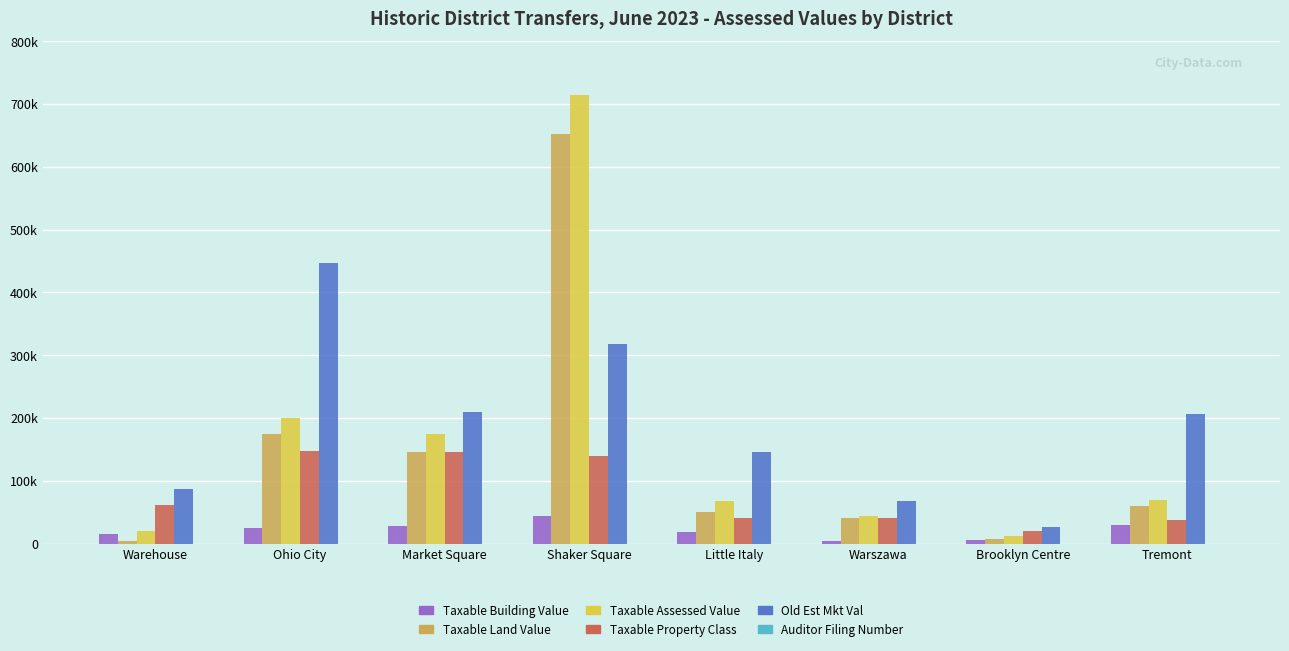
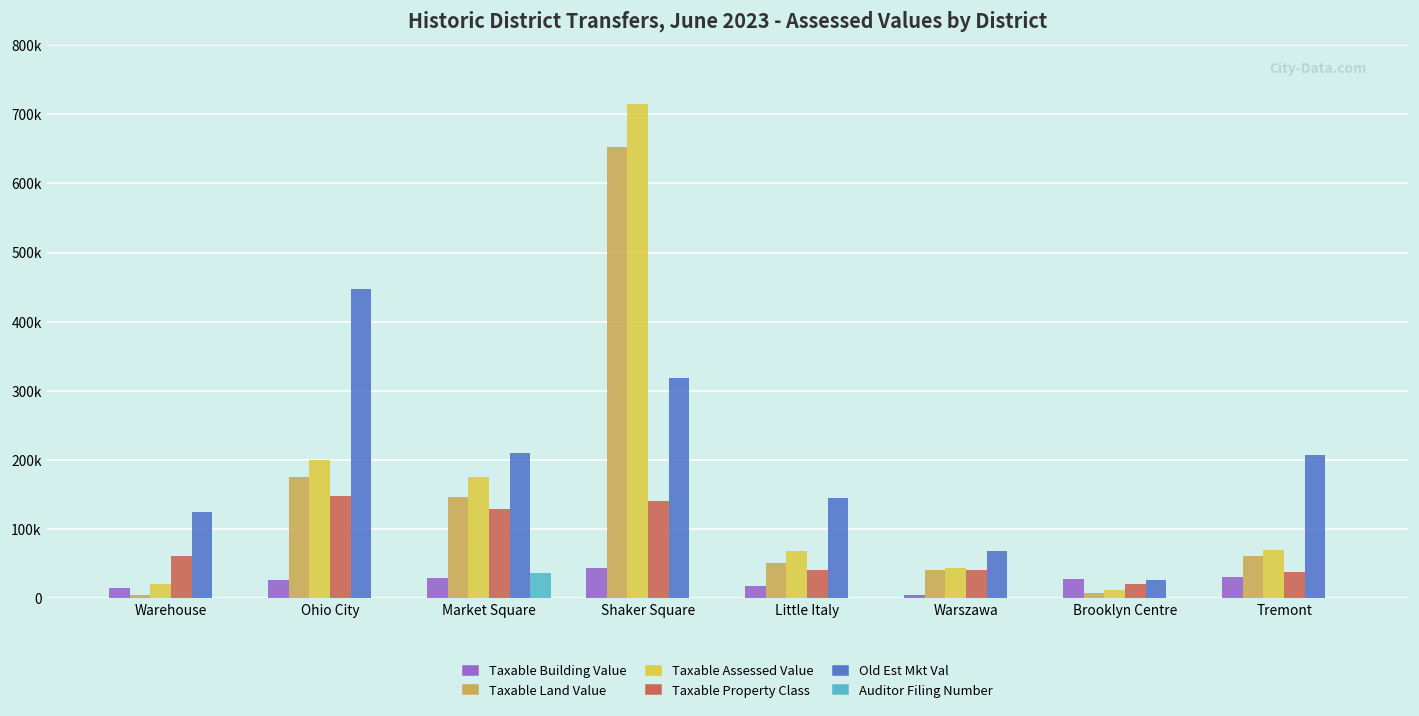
Old Est Mkt Val, Warehouse: 90000 -> 120000
Taxable Property Class, Market Square: 150000 -> 130000
Auditor Filing Number, Market Square: 0 -> 40000
Taxable Building Value, Brooklyn Centre: 10000 -> 30000
